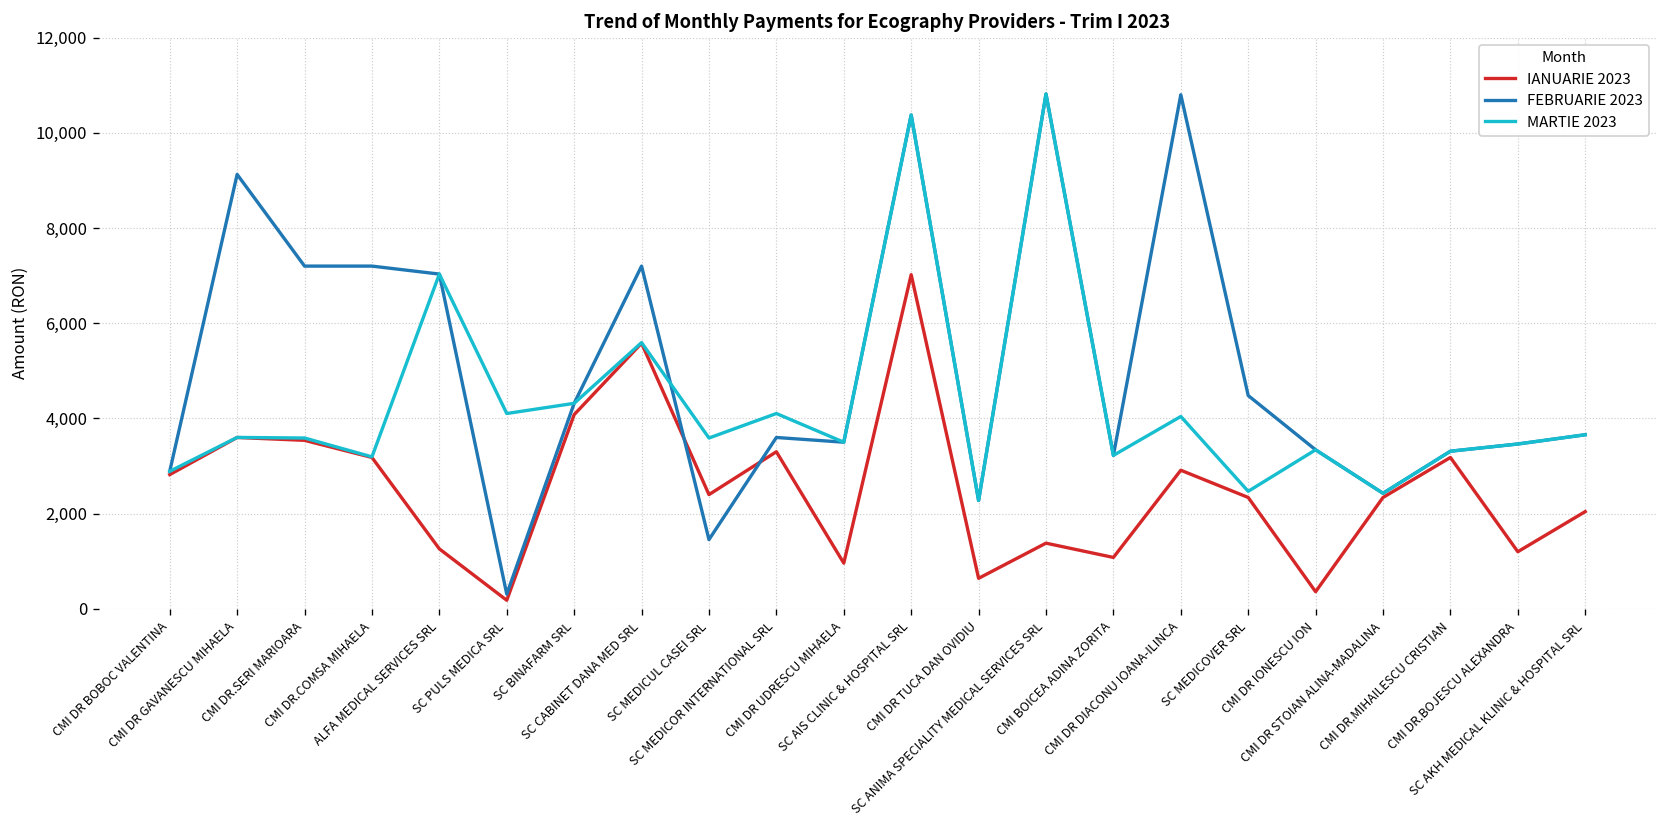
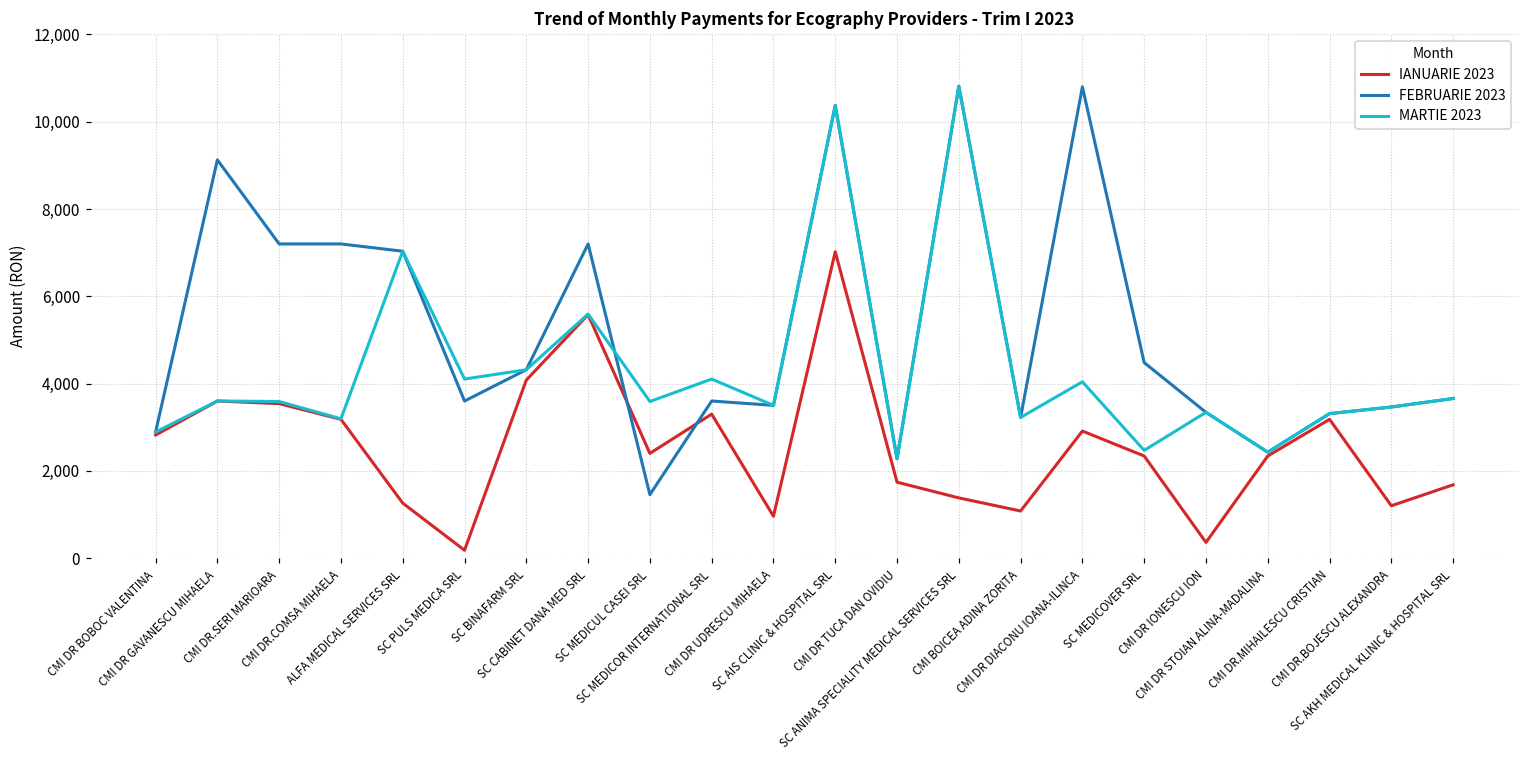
FEBRUARIE 2023, SC PULS MEDICA SRL: 300 -> 3,600
IANUARIE 2023, CMI DR TUCA DAN OVIDIU: 600 -> 1,700
IANUARIE 2023, SC AKH MEDICAL KLINIC & HOSPITAL SRL: 2,000 -> 1,700
